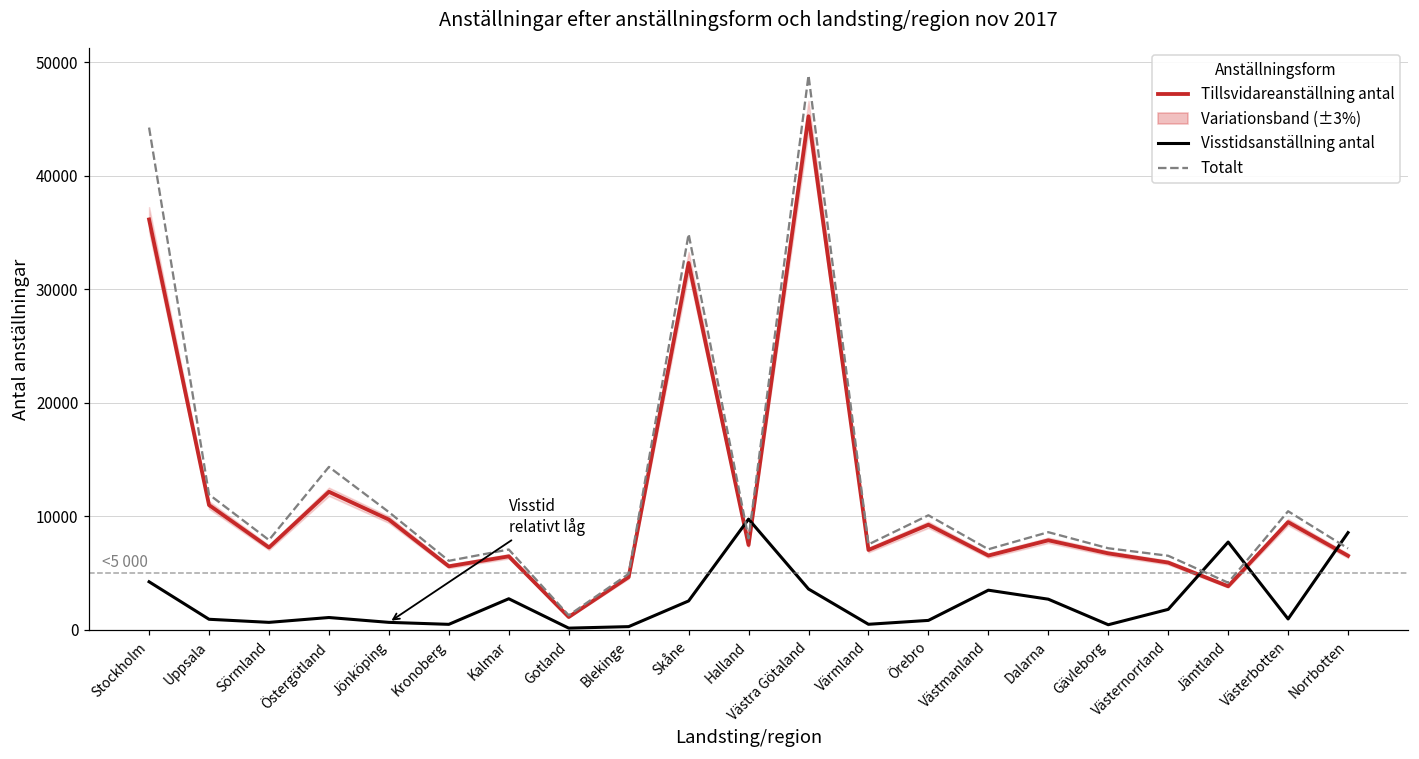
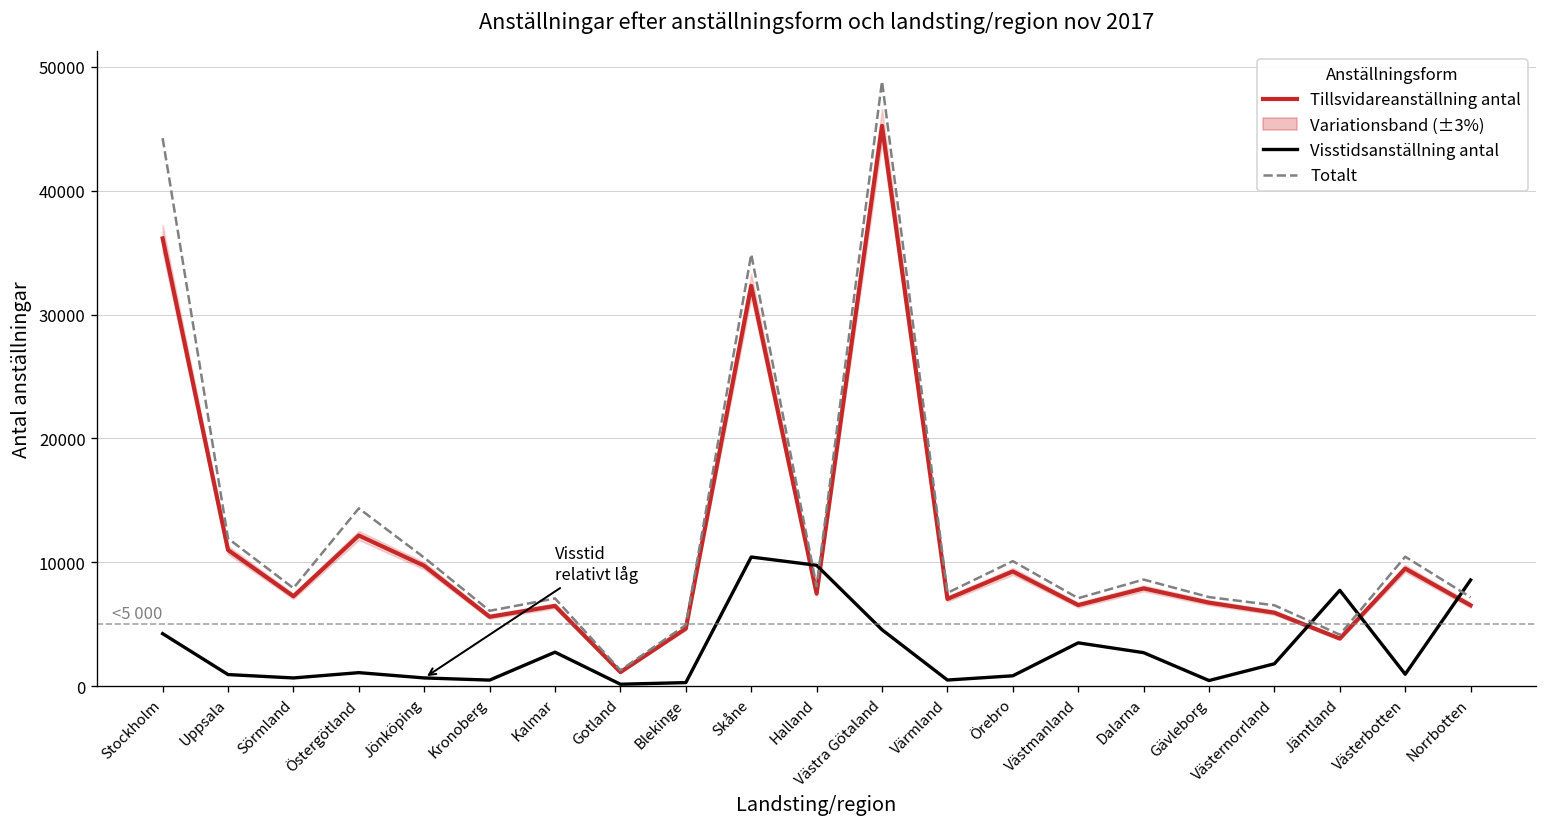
Visstidsanställning antal, Skåne: 2500 -> 10400
Visstidsanställning antal, Västra Götaland: 3600 -> 4600
